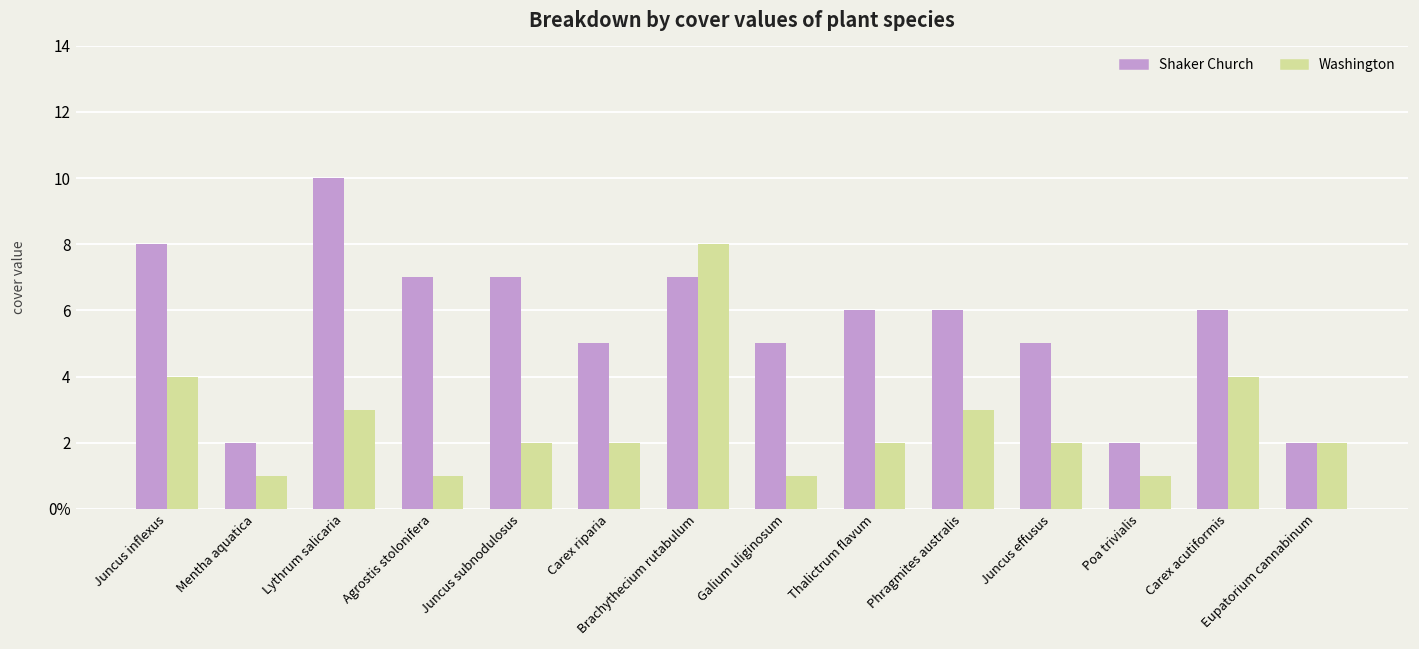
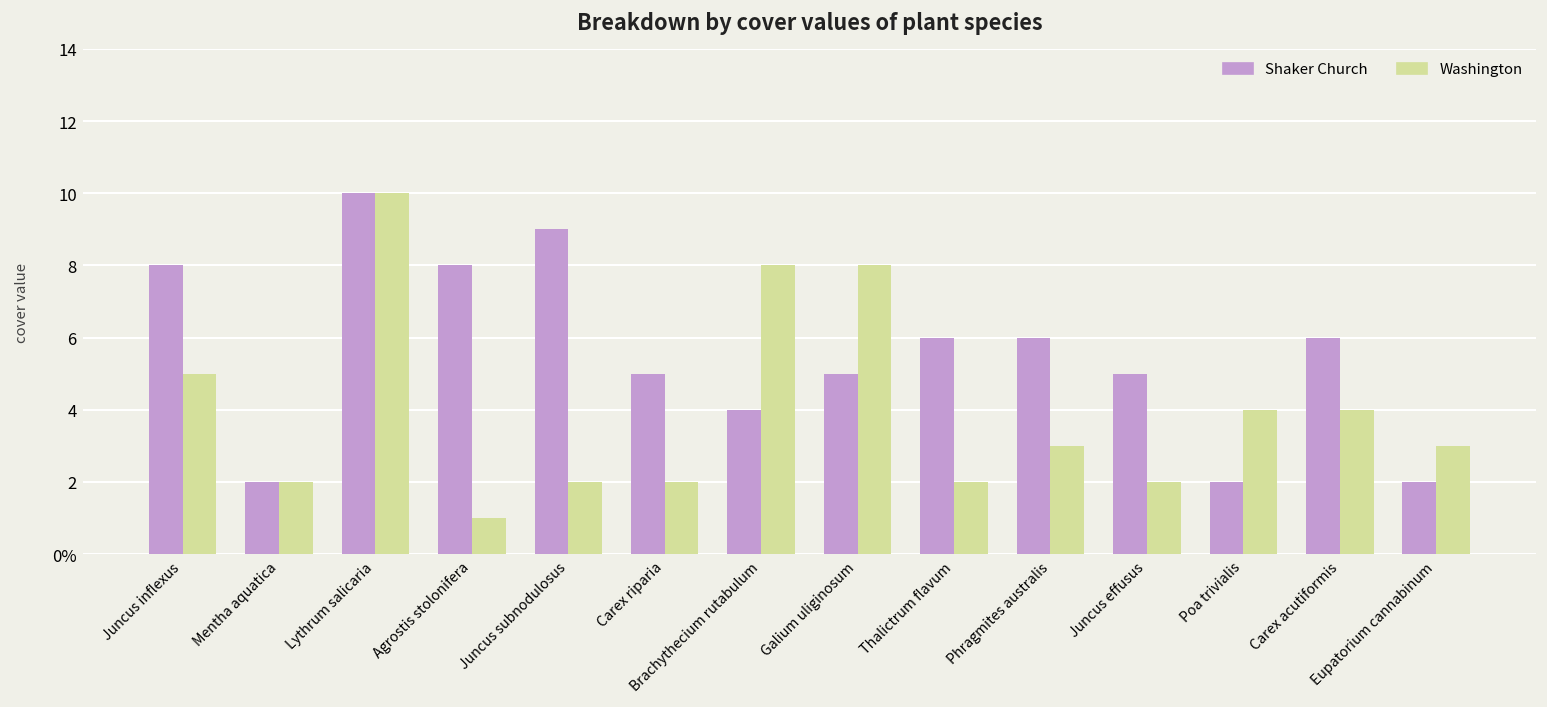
Washington, Juncus inflexus: 4 -> 5
Washington, Mentha aquatica: 1 -> 2
Washington, Lythrum salicaria: 3 -> 10
Shaker Church, Agrostis stolonifera: 7 -> 8
Shaker Church, Juncus subnodulosus: 7 -> 9
Shaker Church, Brachythecium rutabulum: 7 -> 4
Washington, Galium uliginosum: 1 -> 8
Washington, Poa trivialis: 1 -> 4
Washington, Eupatorium cannabinum: 2 -> 3
